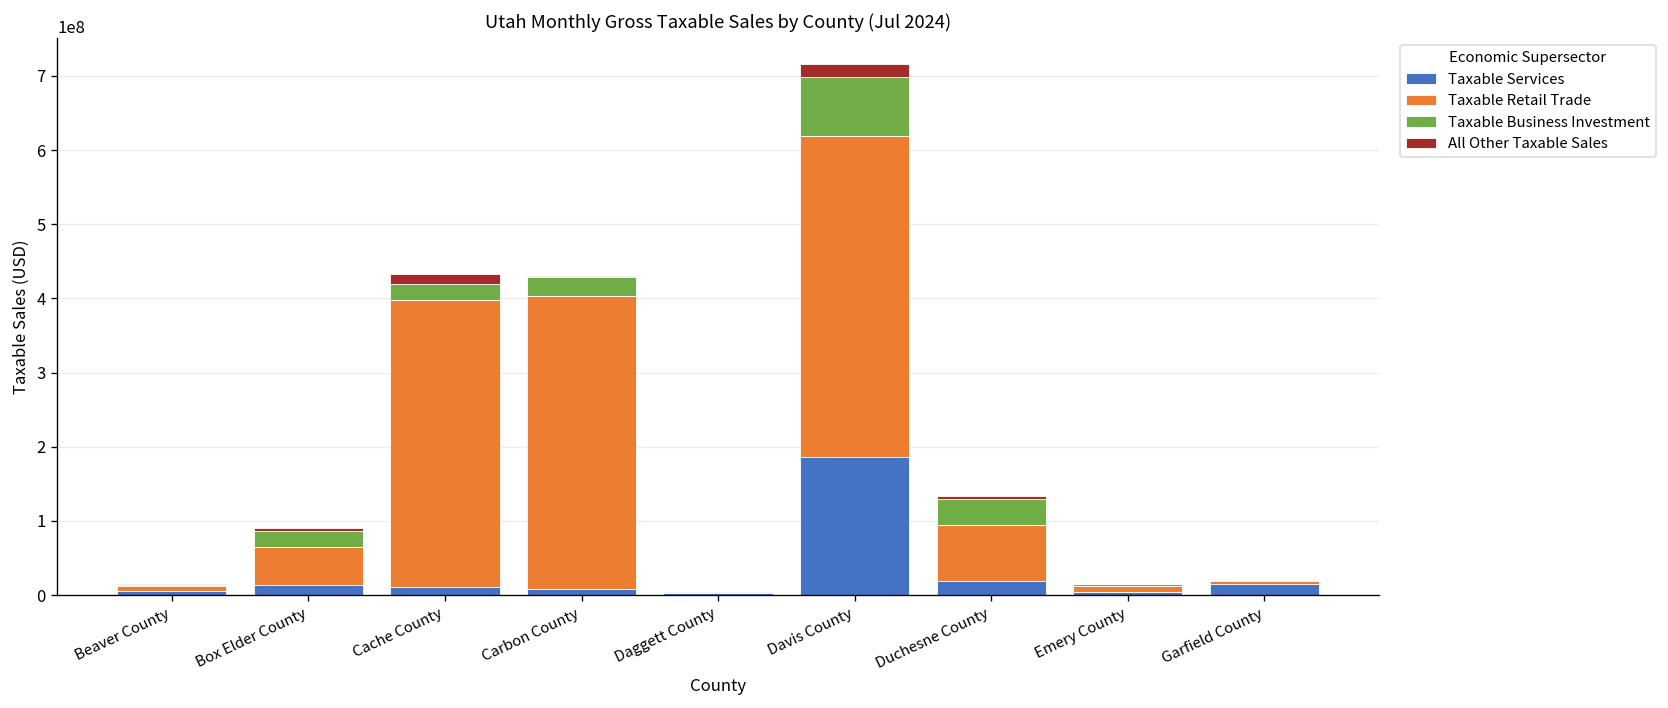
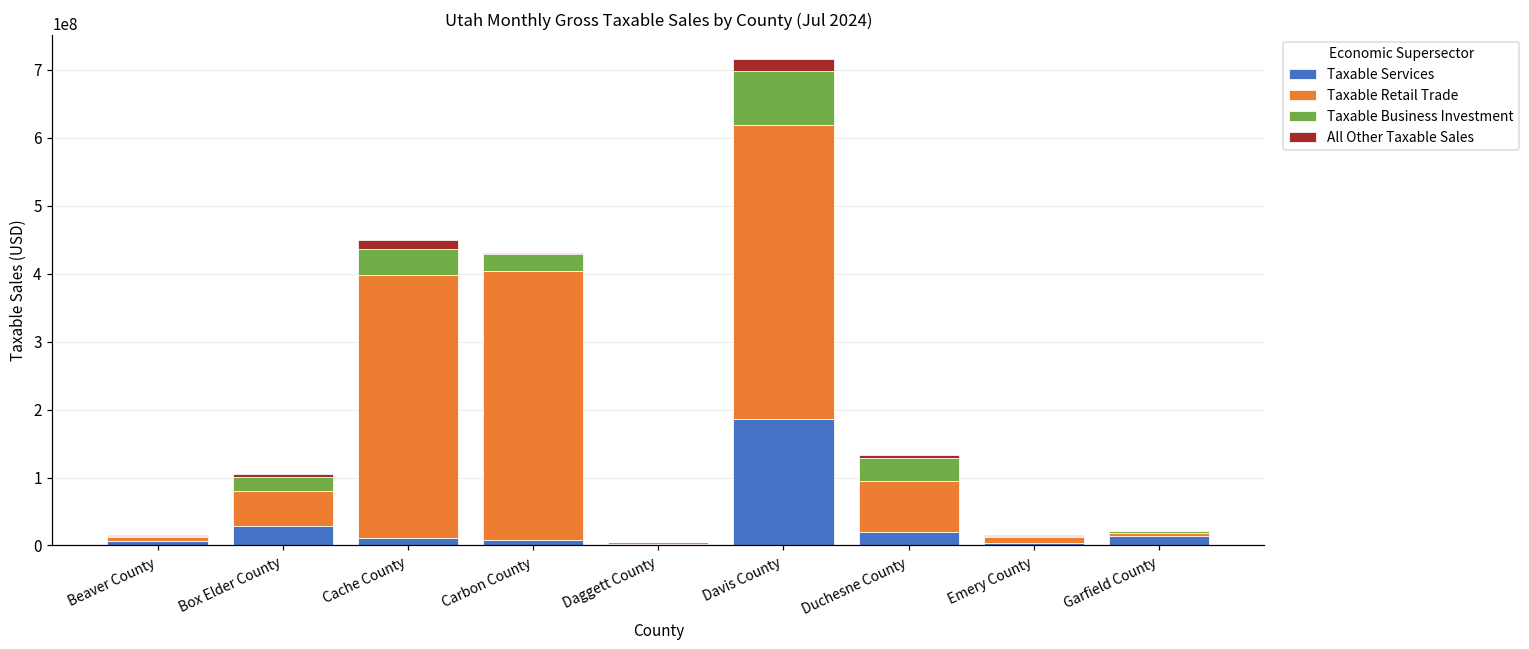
Taxable Services, Box Elder County: 10000000 -> 30000000
Taxable Business Investment, Cache County: 20000000 -> 40000000
